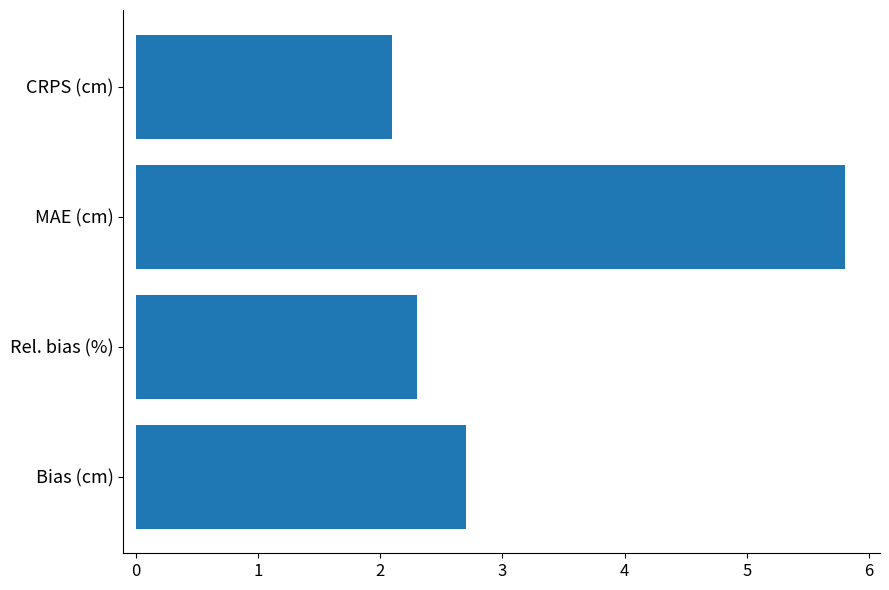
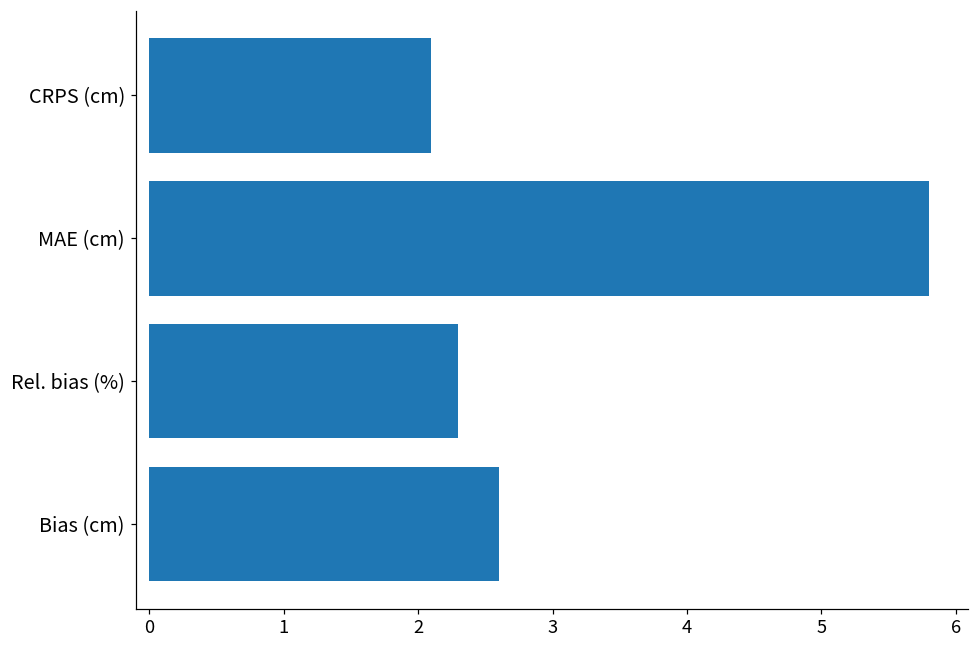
Bias (cm): 2.7 -> 2.6
